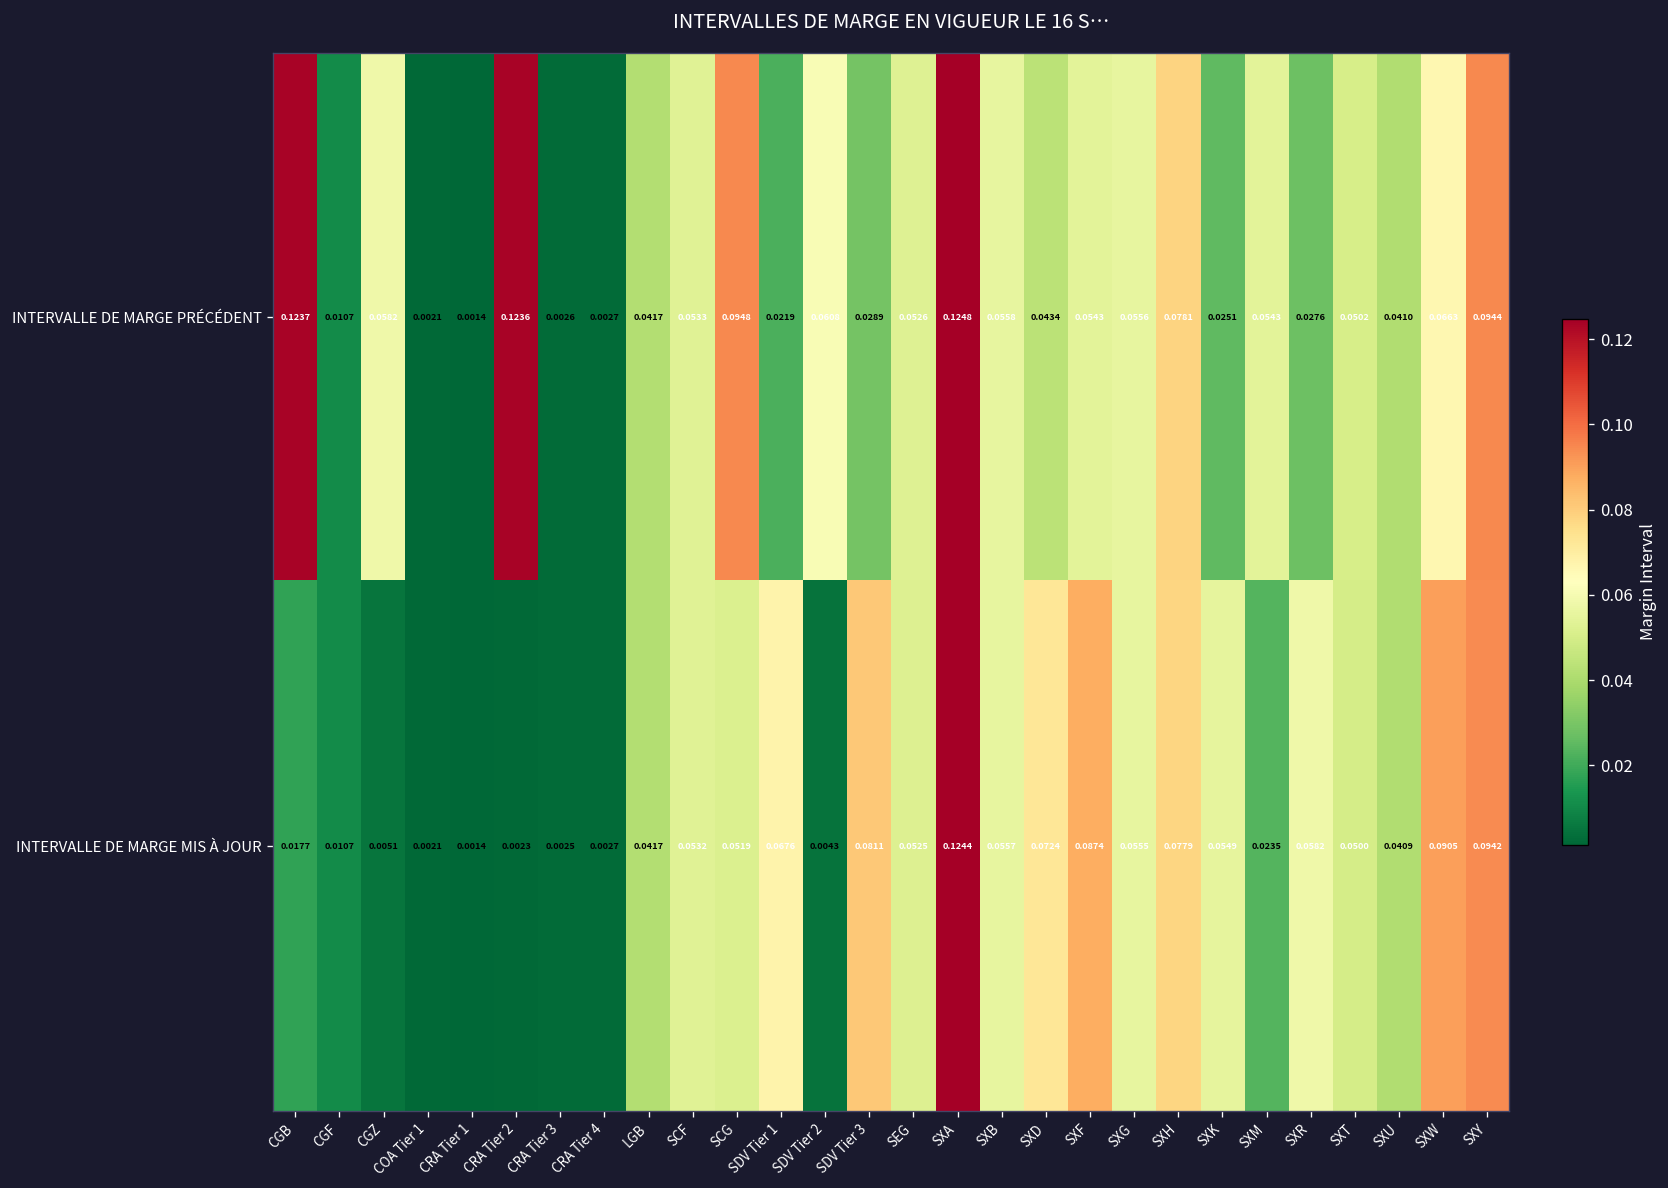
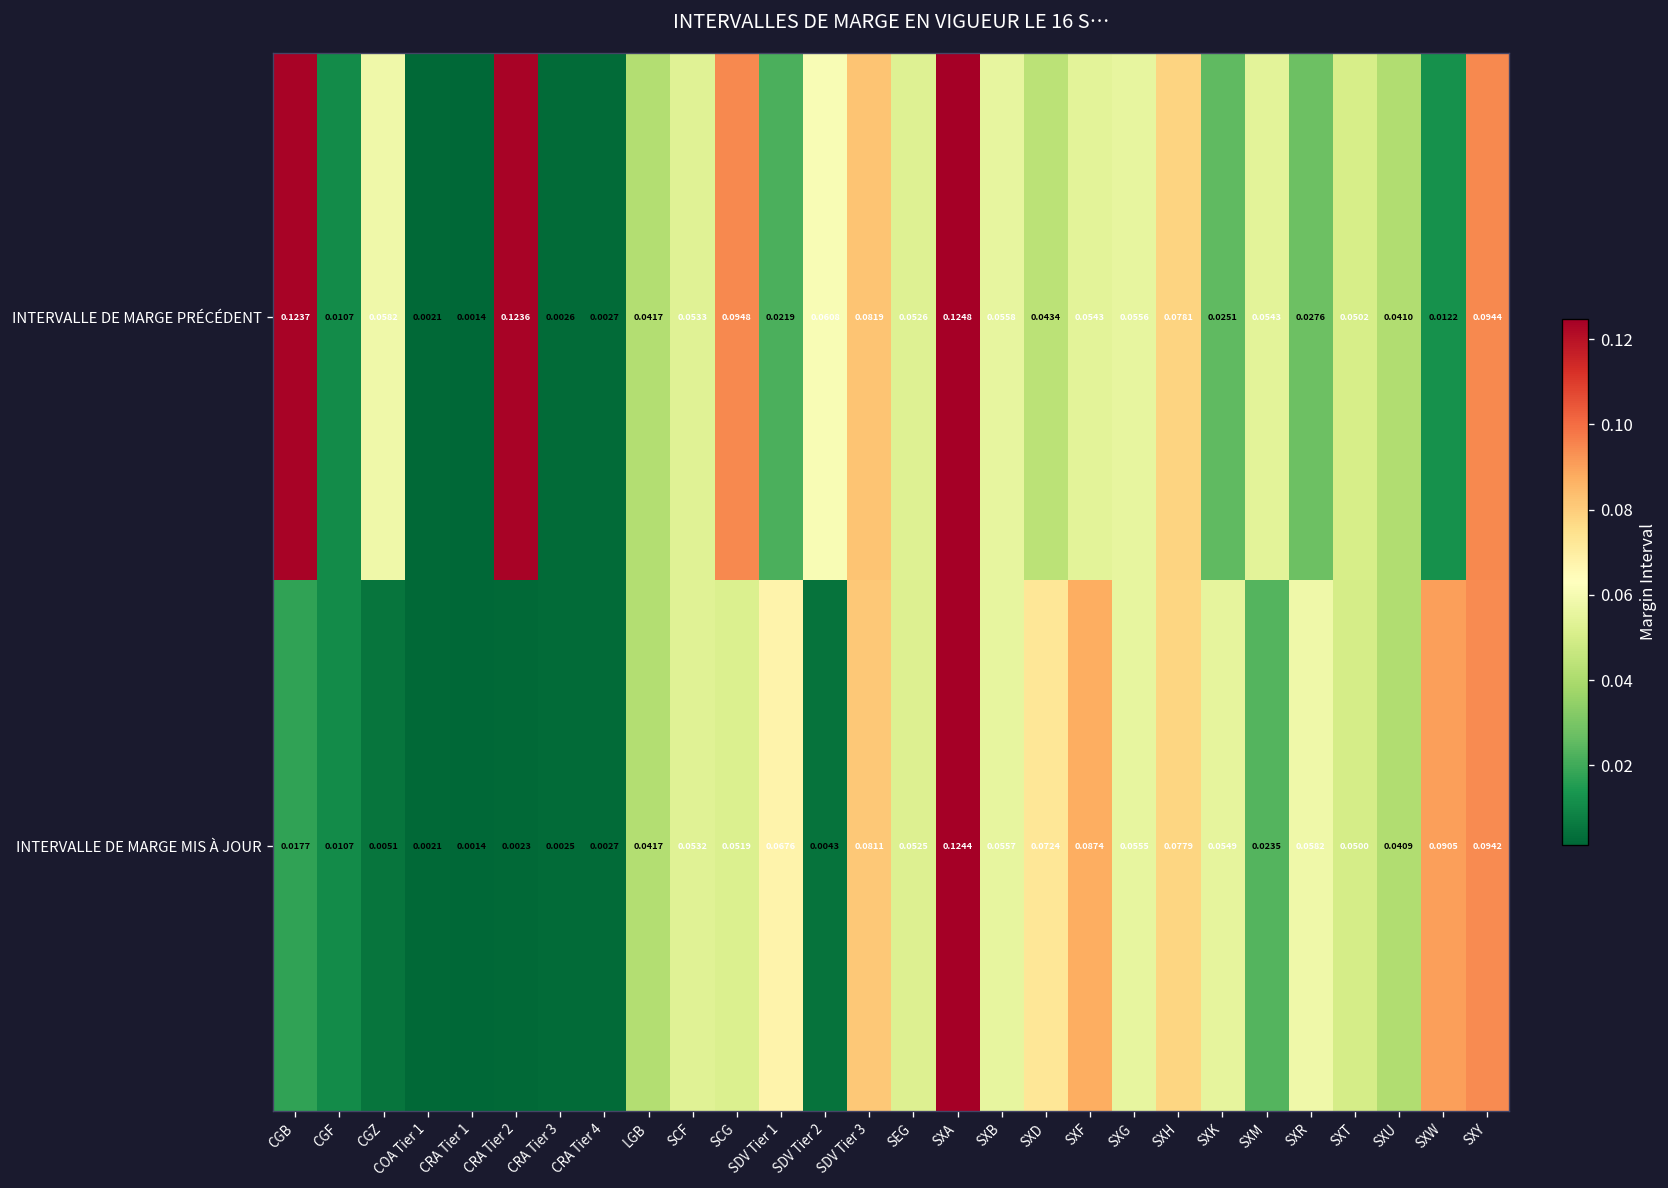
INTERVALLE DE MARGE PRÉCÉDENT, SDV Tier 3: 0.0289 -> 0.0819
INTERVALLE DE MARGE PRÉCÉDENT, SXW: 0.0663 -> 0.0122
